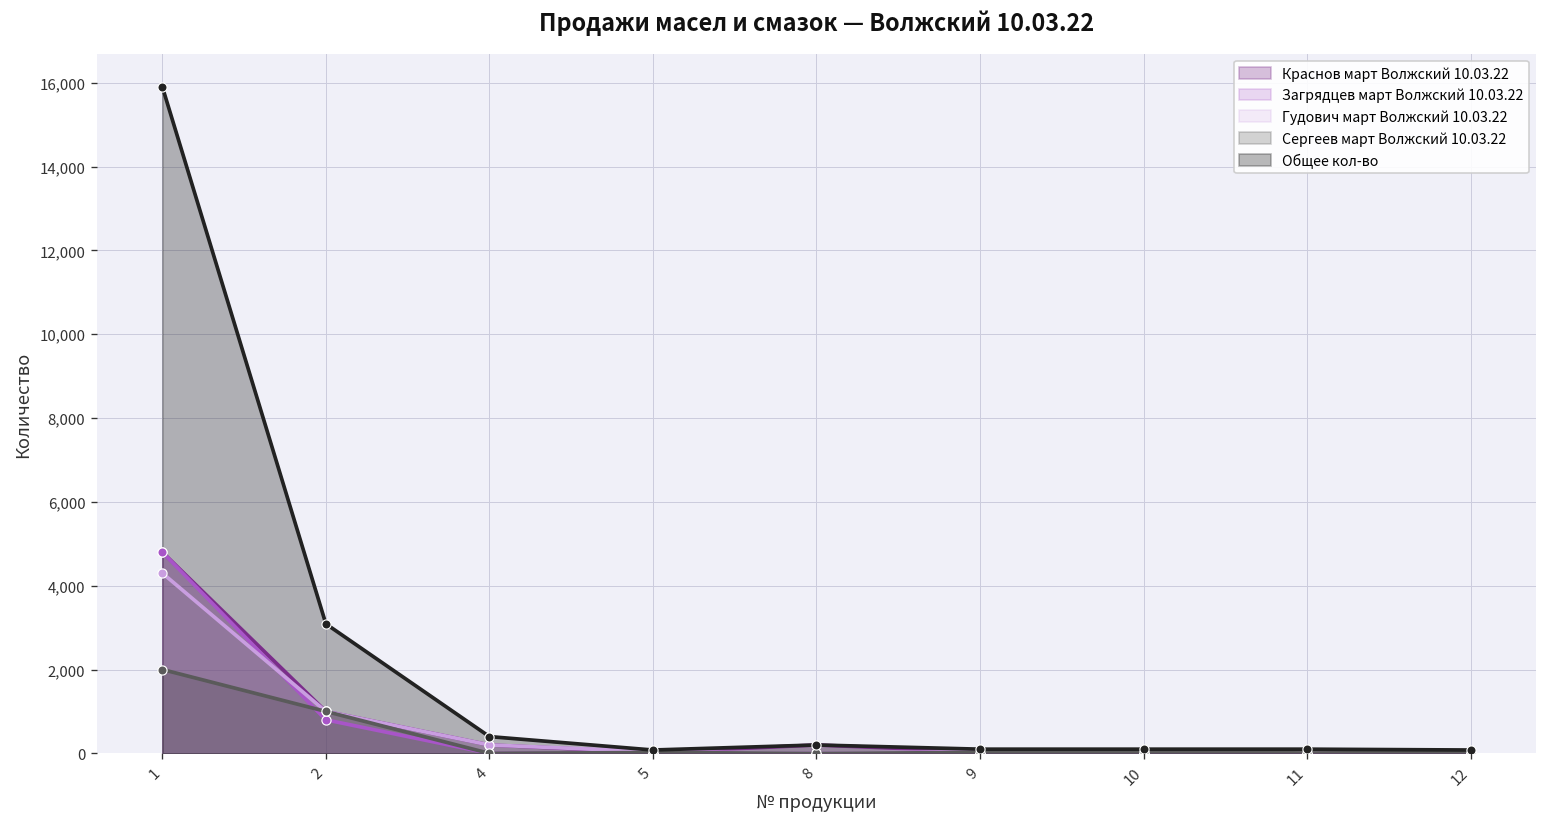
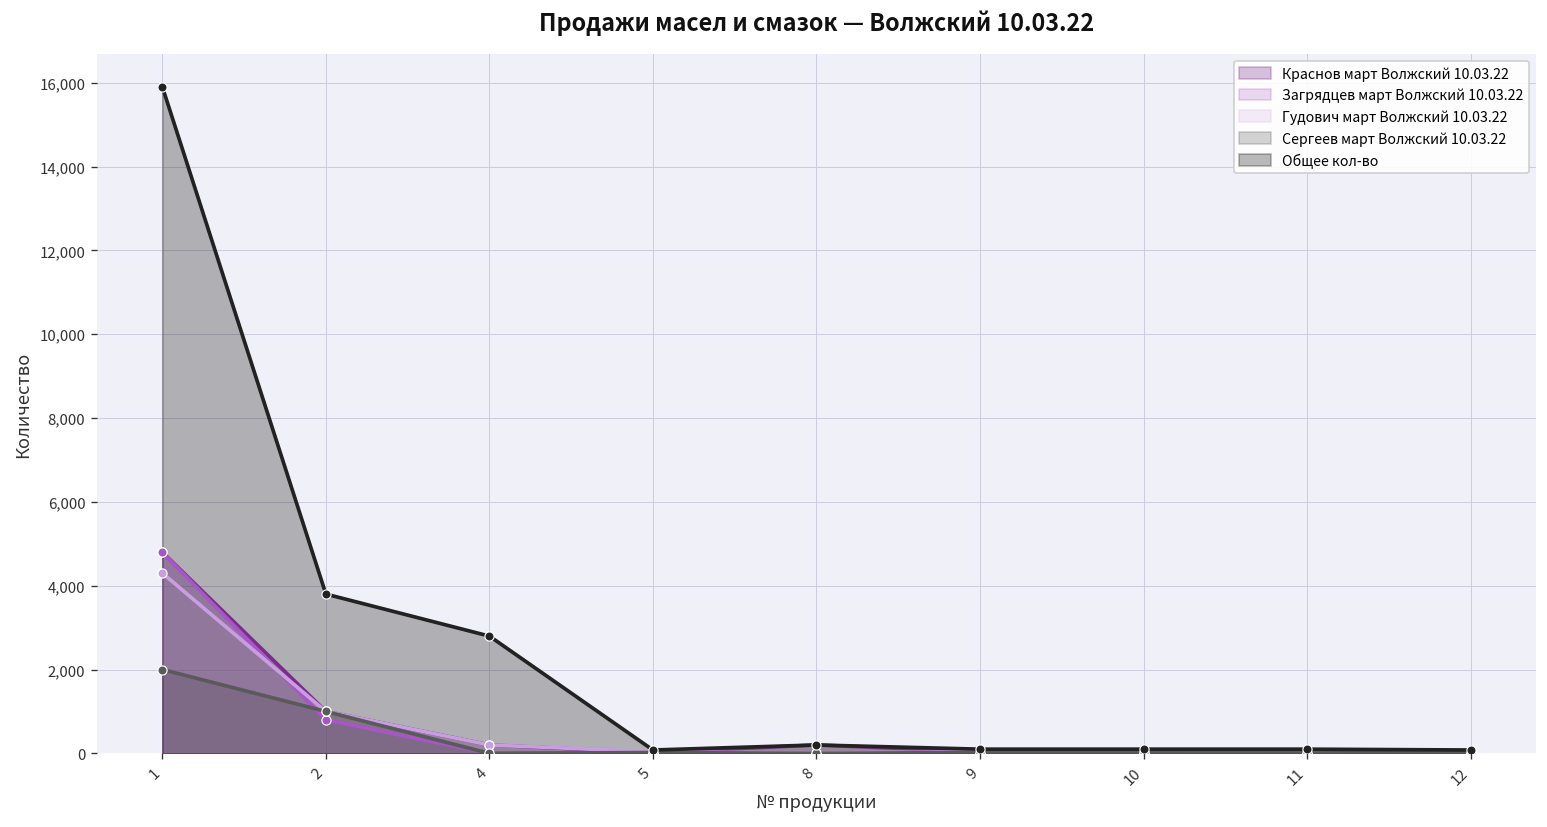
Общее кол-во, 2: 3,100 -> 3,800
Общее кол-во, 4: 400 -> 2,800
